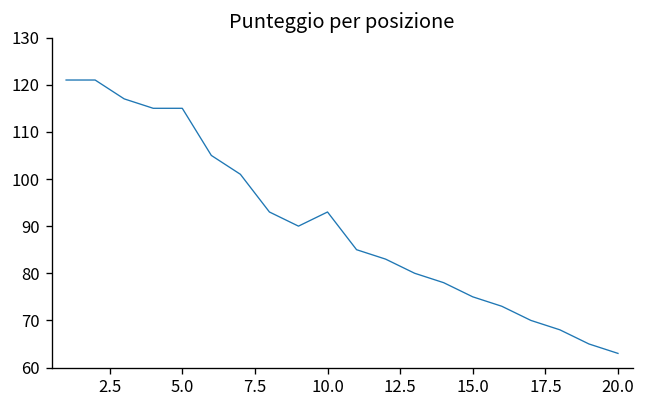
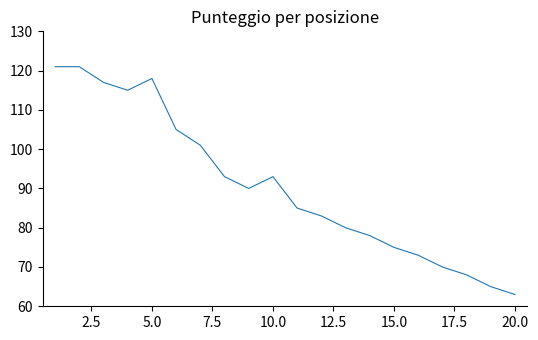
5.0: 115 -> 118
